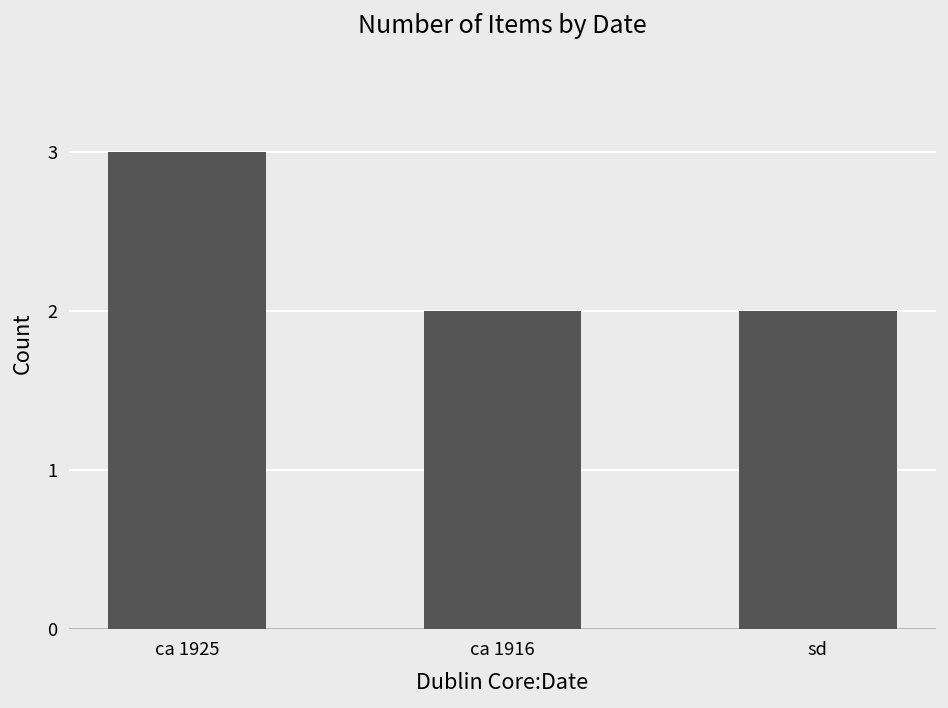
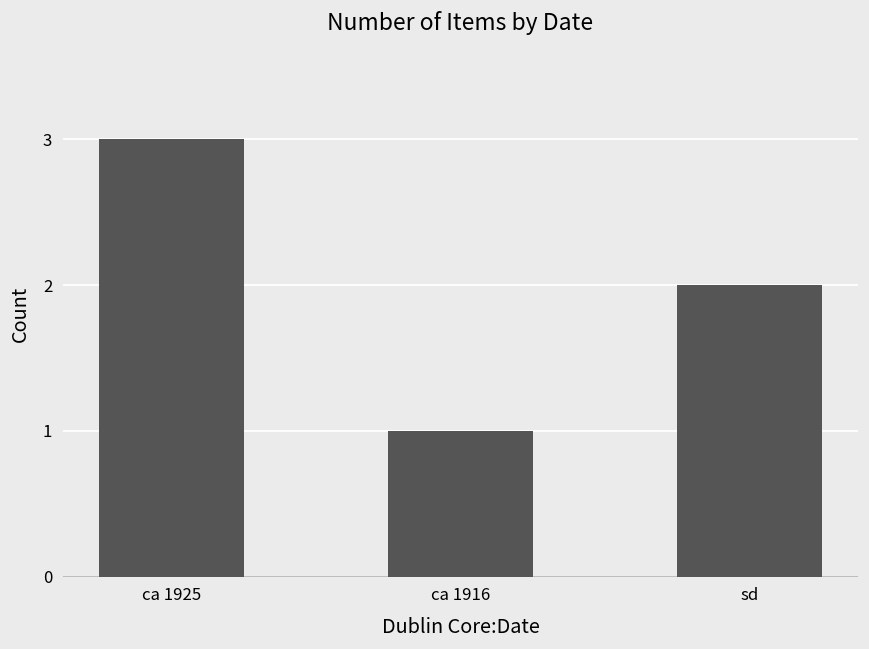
ca 1916: 2 -> 1
